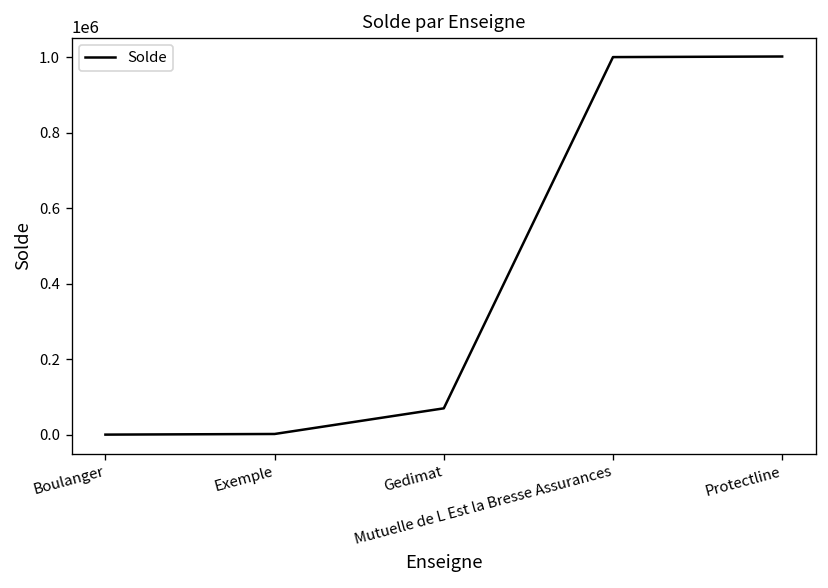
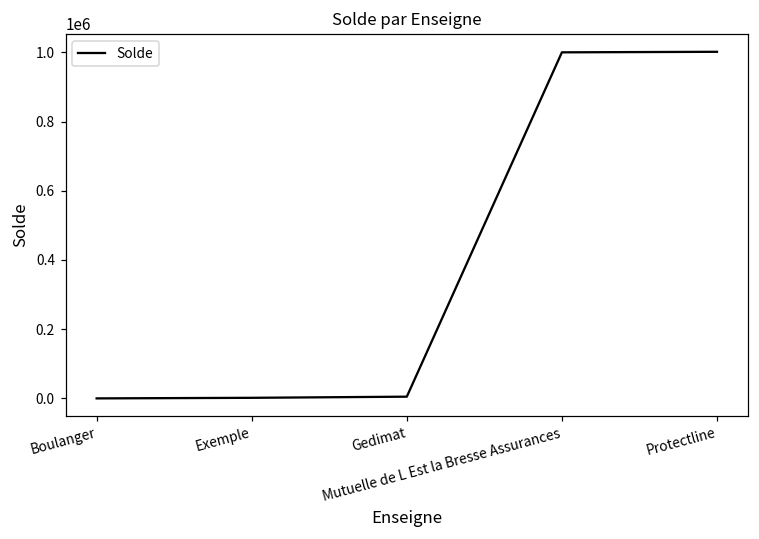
Gedimat: 70000 -> 10000
